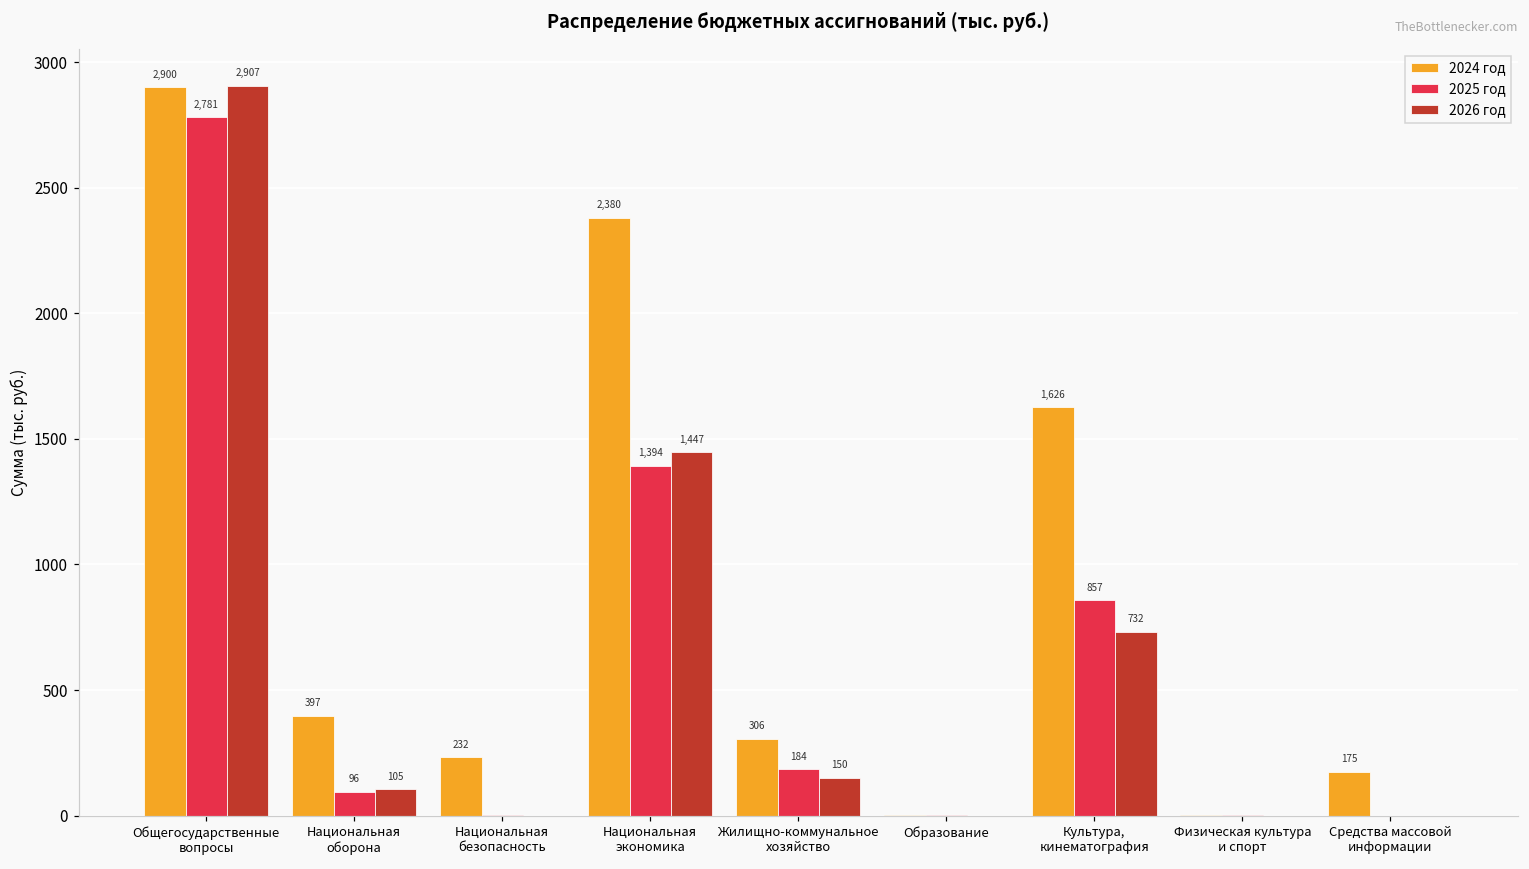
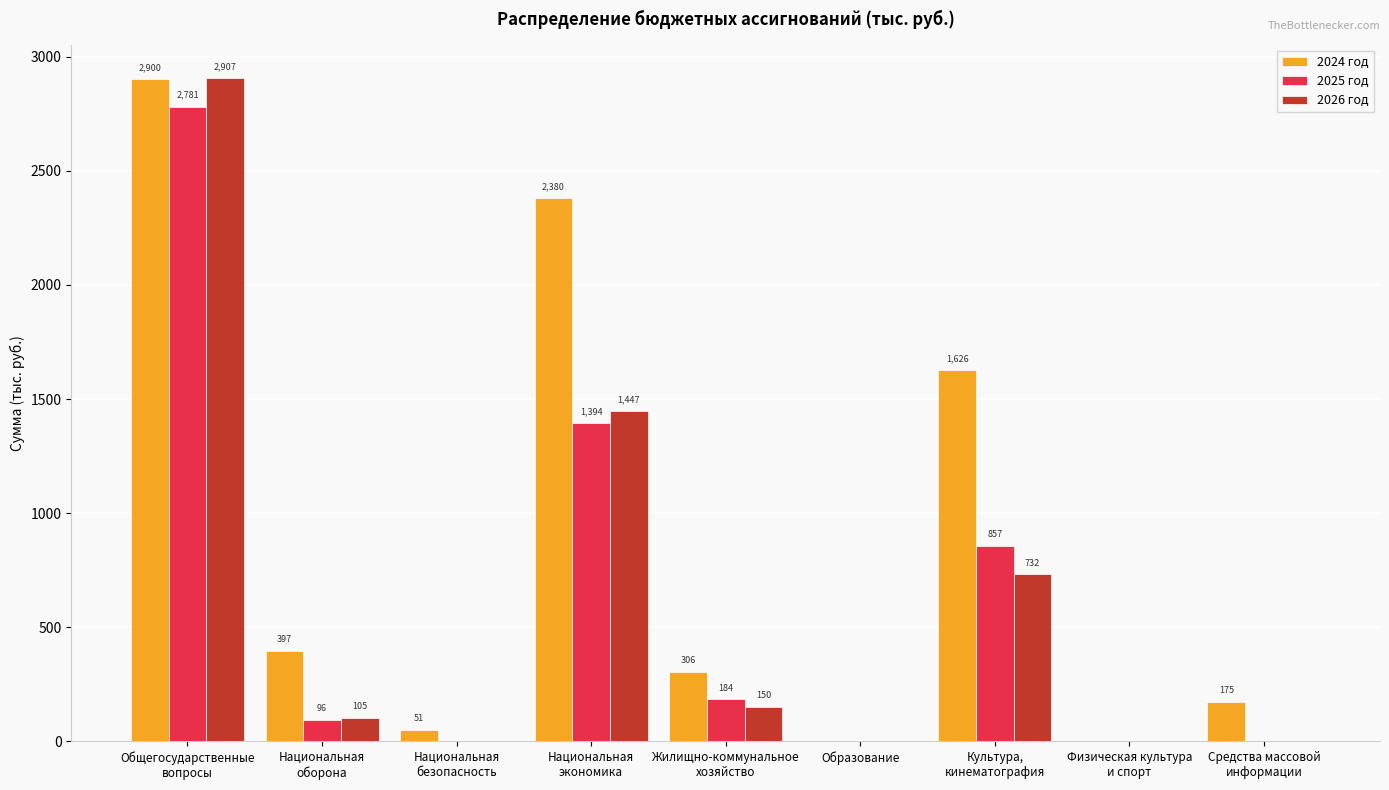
2024 год, Национальная безопасность: 232 -> 51
